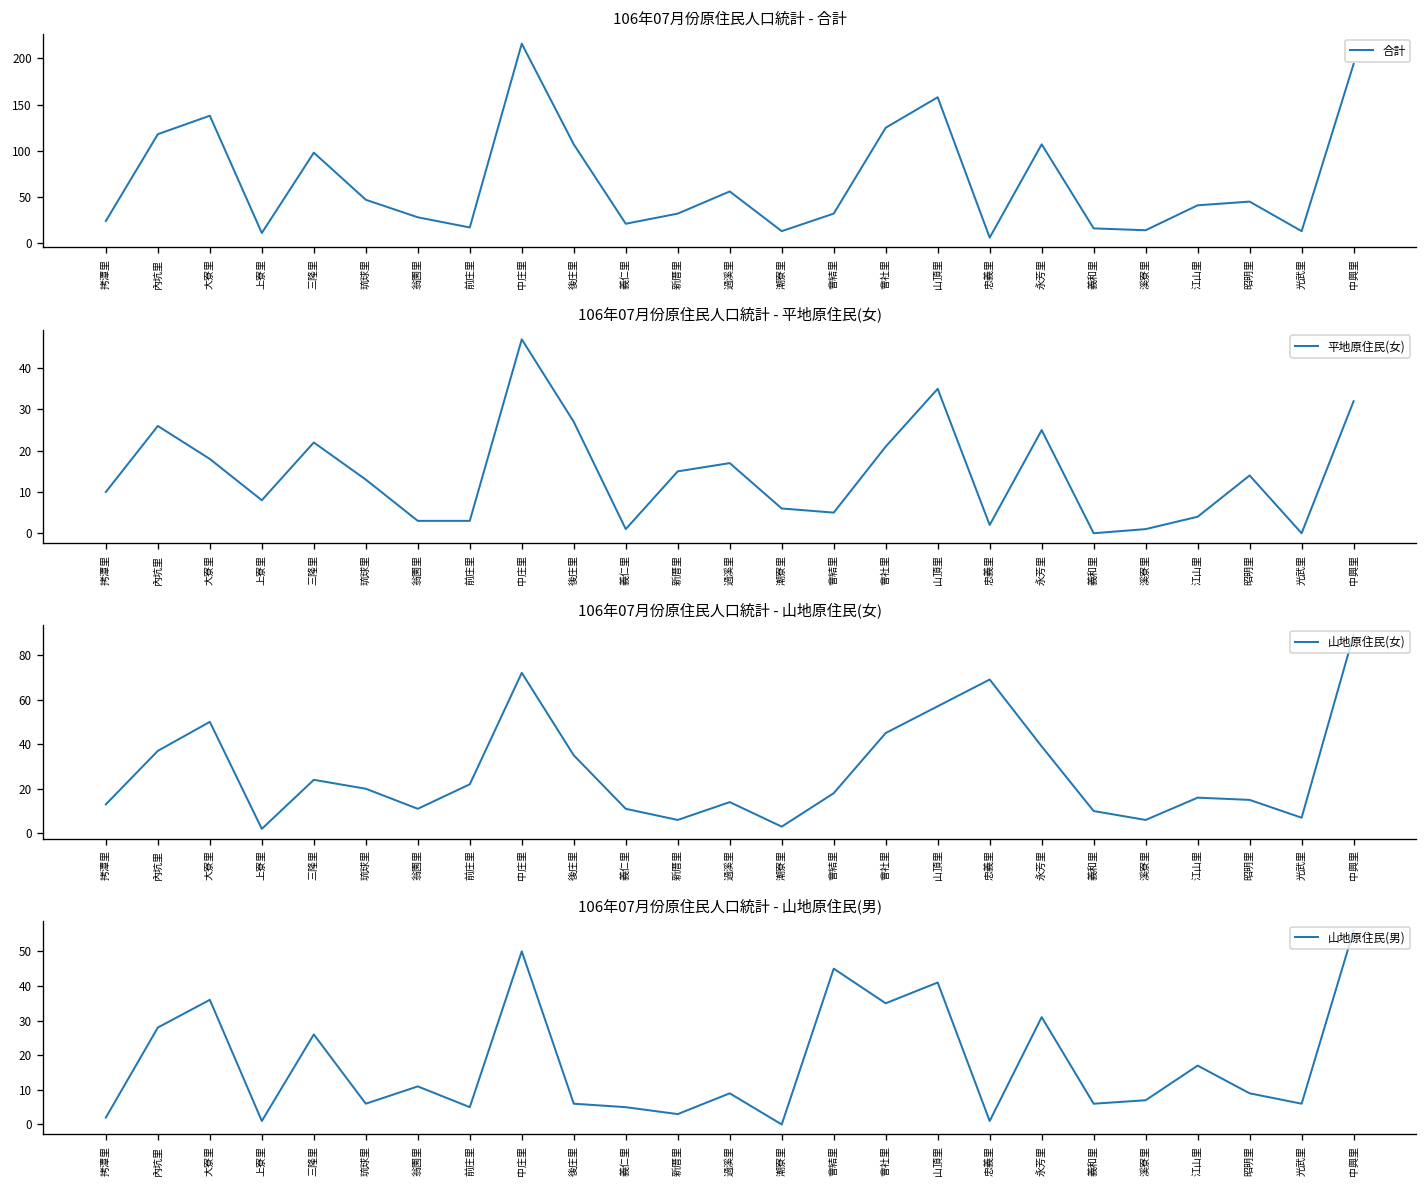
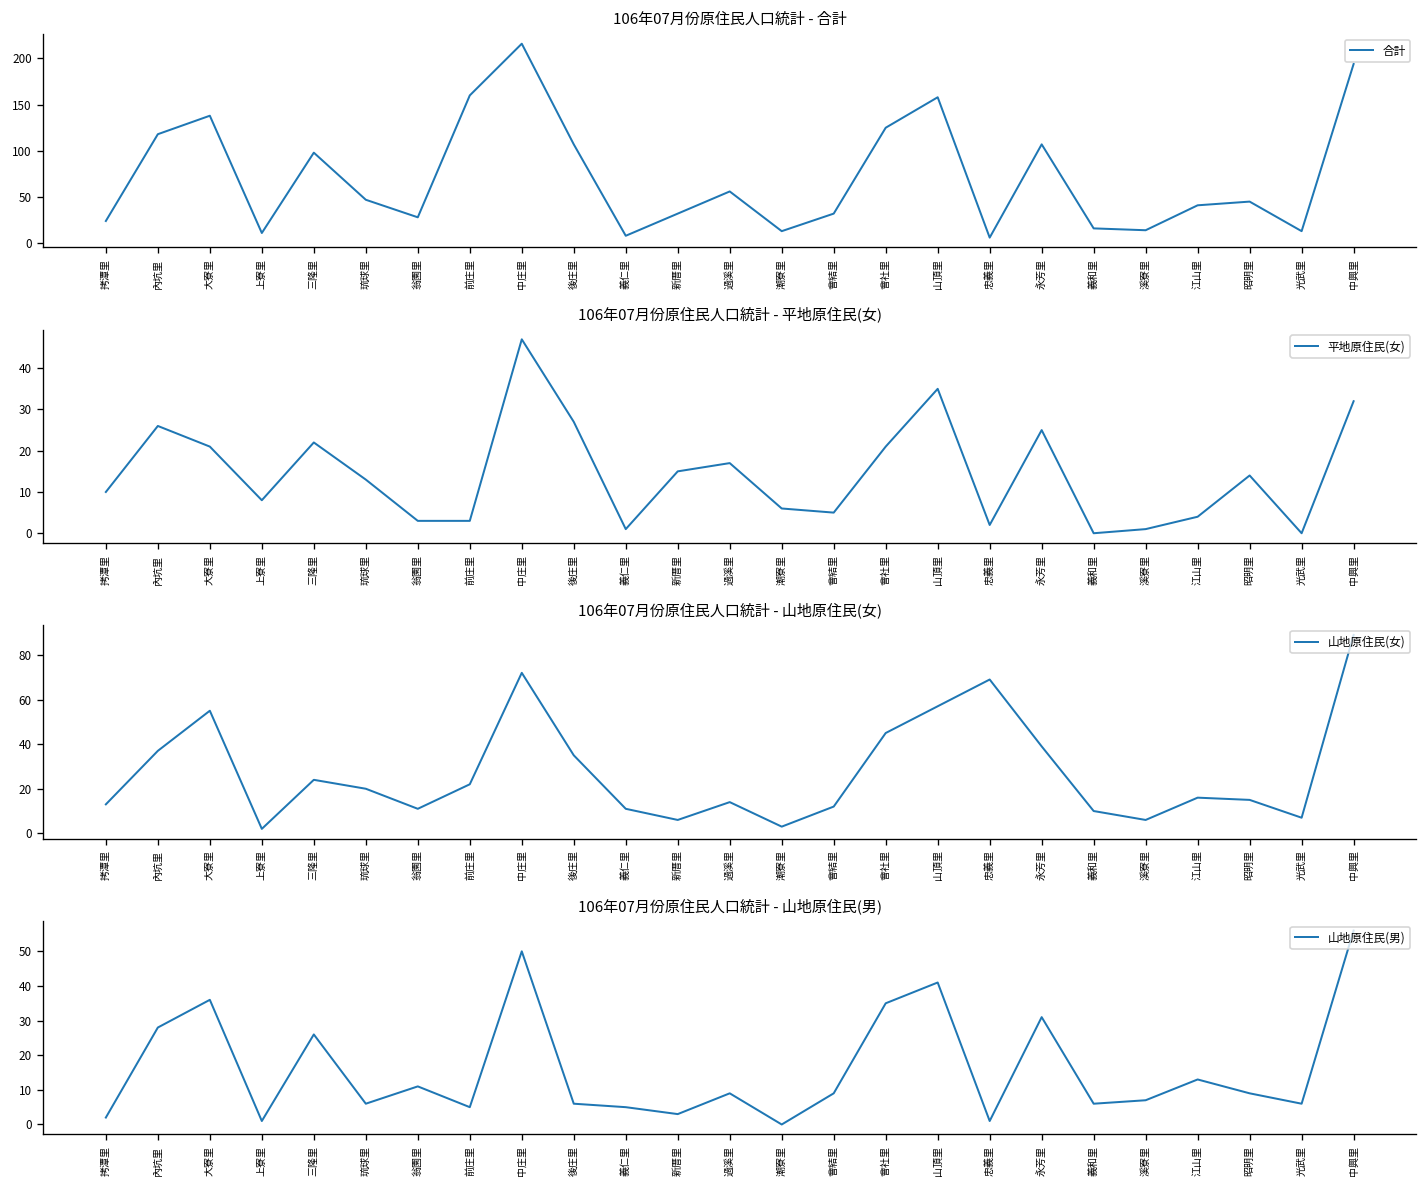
106年07月份原住民人口統計 - 合計, 前庄里: 20 -> 160
106年07月份原住民人口統計 - 合計, 義仁里: 20 -> 10
106年07月份原住民人口統計 - 平地原住民(女), 大寮里: 18 -> 21
106年07月份原住民人口統計 - 山地原住民(女), 大寮里: 50 -> 55
106年07月份原住民人口統計 - 山地原住民(女), 會結里: 18 -> 12
106年07月份原住民人口統計 - 山地原住民(男), 會結里: 45 -> 9
106年07月份原住民人口統計 - 山地原住民(男), 江山里: 17 -> 13
